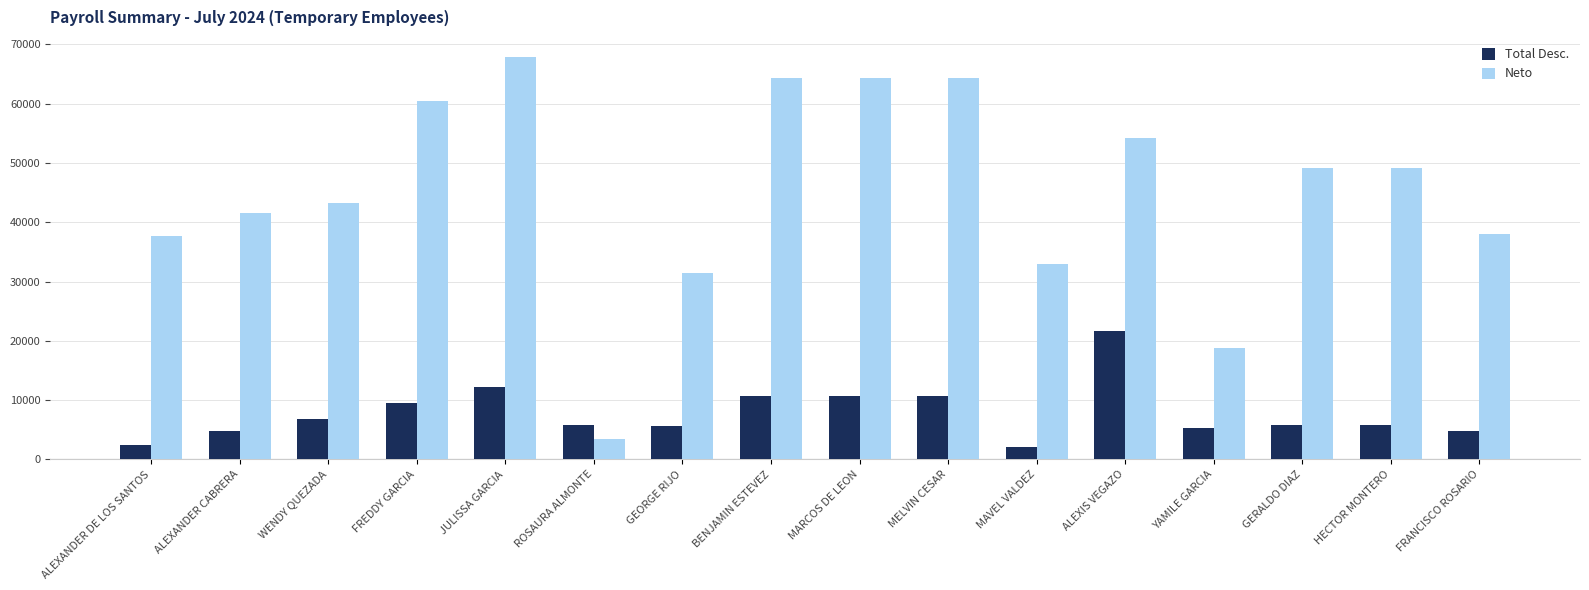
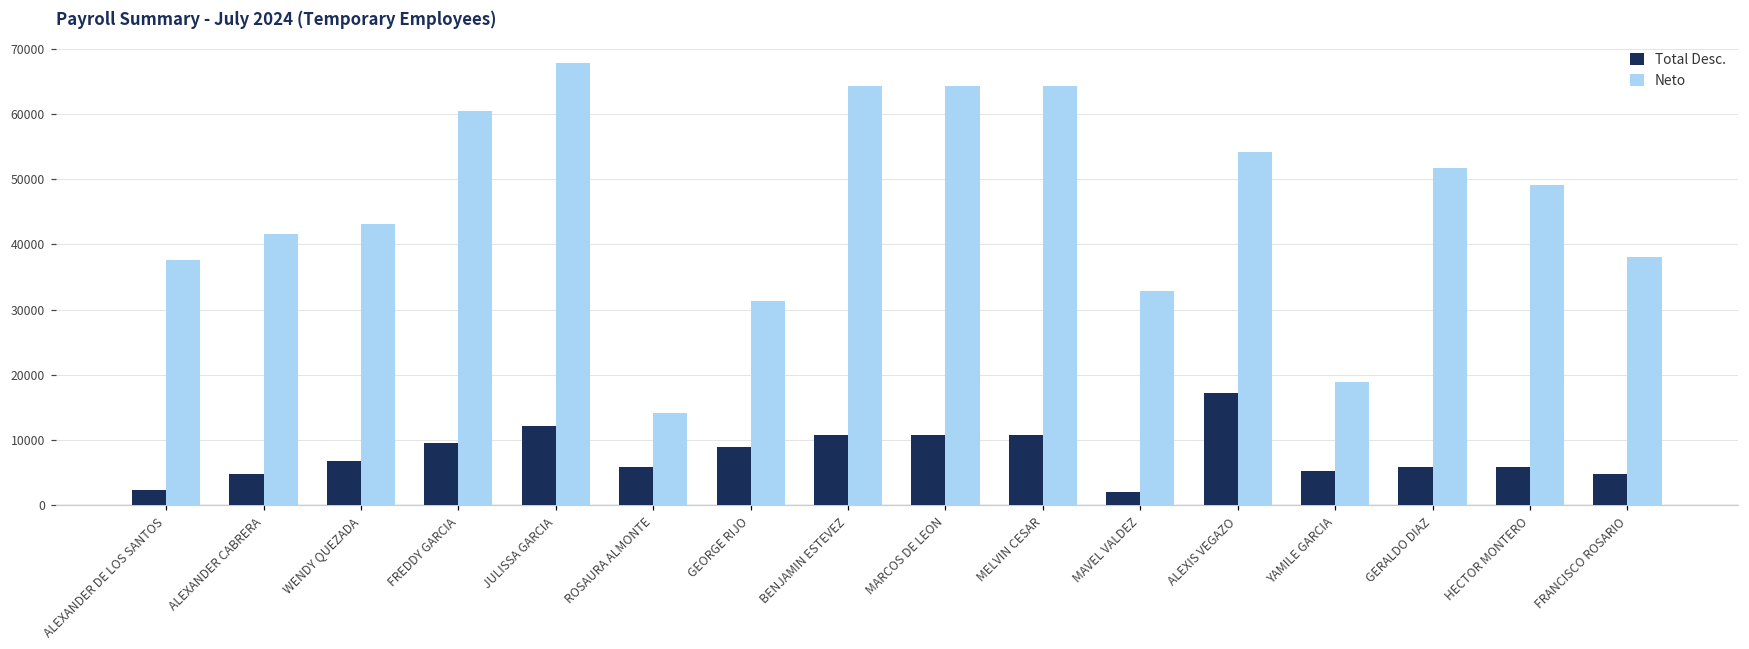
Neto, ROSAURA ALMONTE: 3000 -> 14000
Total Desc., GEORGE RIJO: 6000 -> 9000
Total Desc., ALEXIS VEGAZO: 22000 -> 17000
Neto, GERALDO DIAZ: 49000 -> 52000
